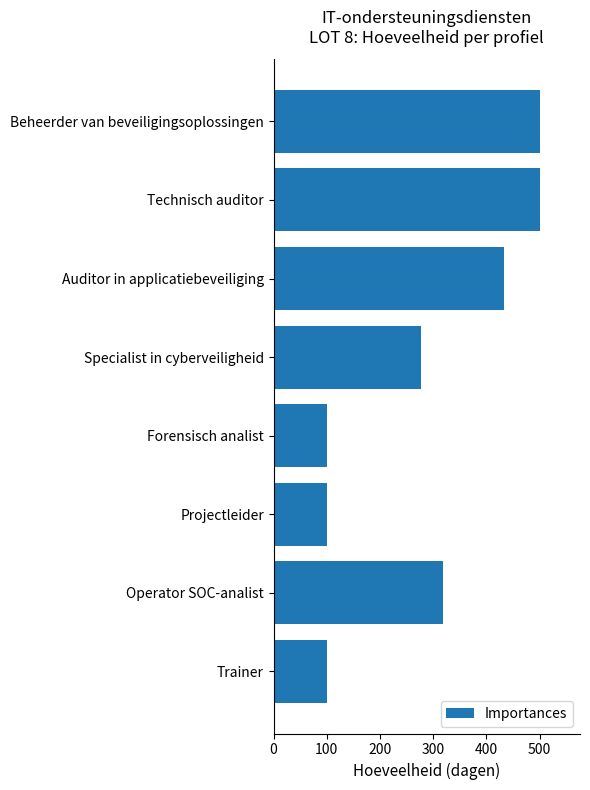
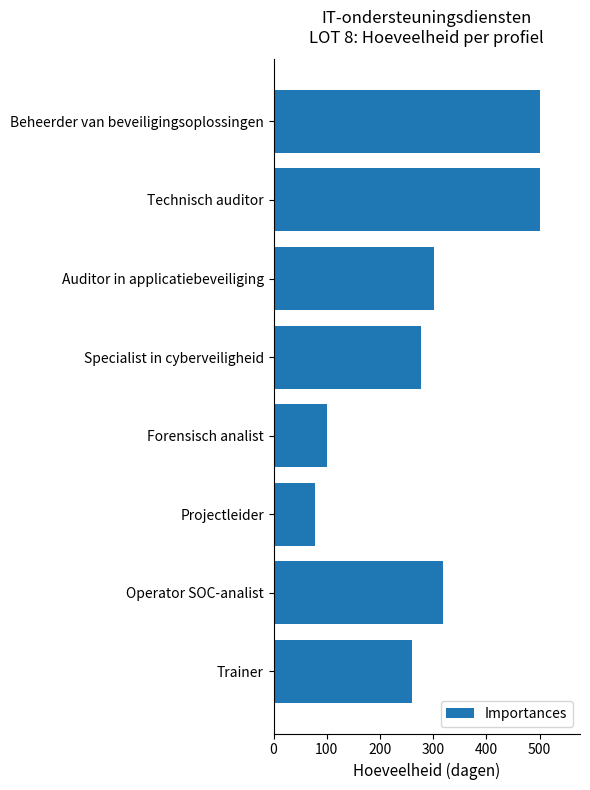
Auditor in applicatiebeveiliging: 430 -> 300
Projectleider: 100 -> 80
Trainer: 100 -> 260
